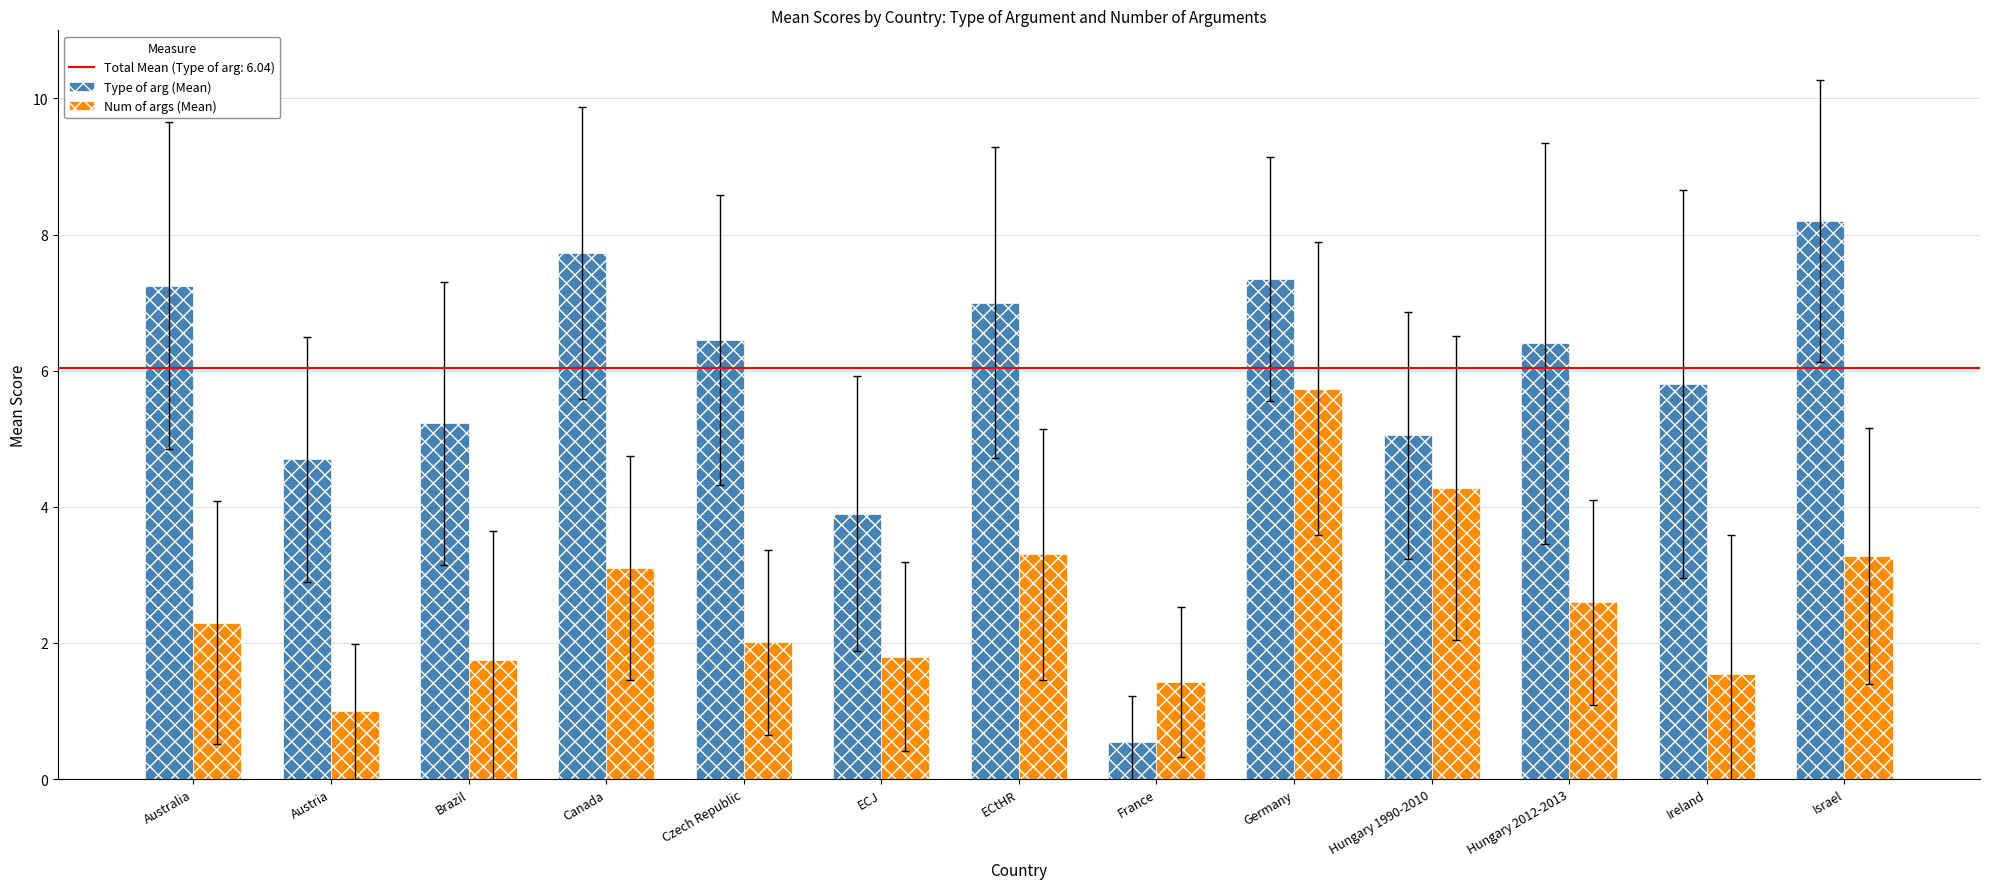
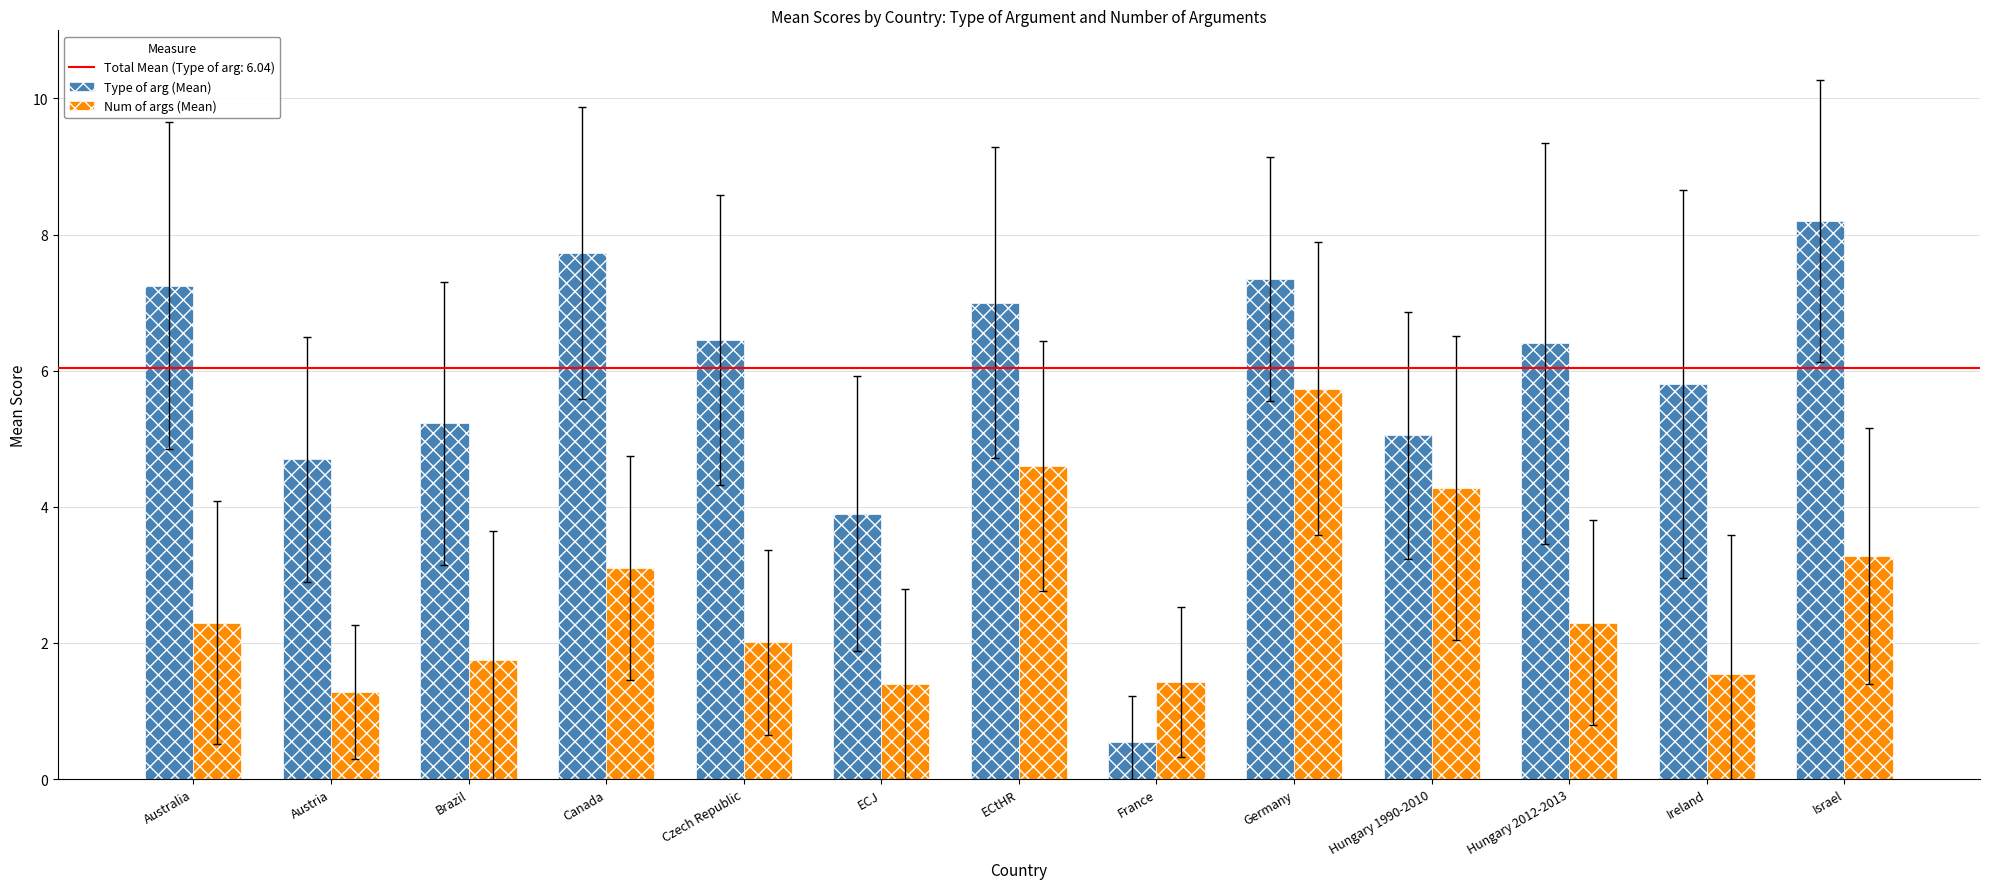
Num of args (Mean), Austria: 1.0 -> 1.3
Num of args (Mean), ECJ: 1.8 -> 1.4
Num of args (Mean), ECtHR: 3.3 -> 4.6
Num of args (Mean), Hungary 2012-2013: 2.6 -> 2.3
